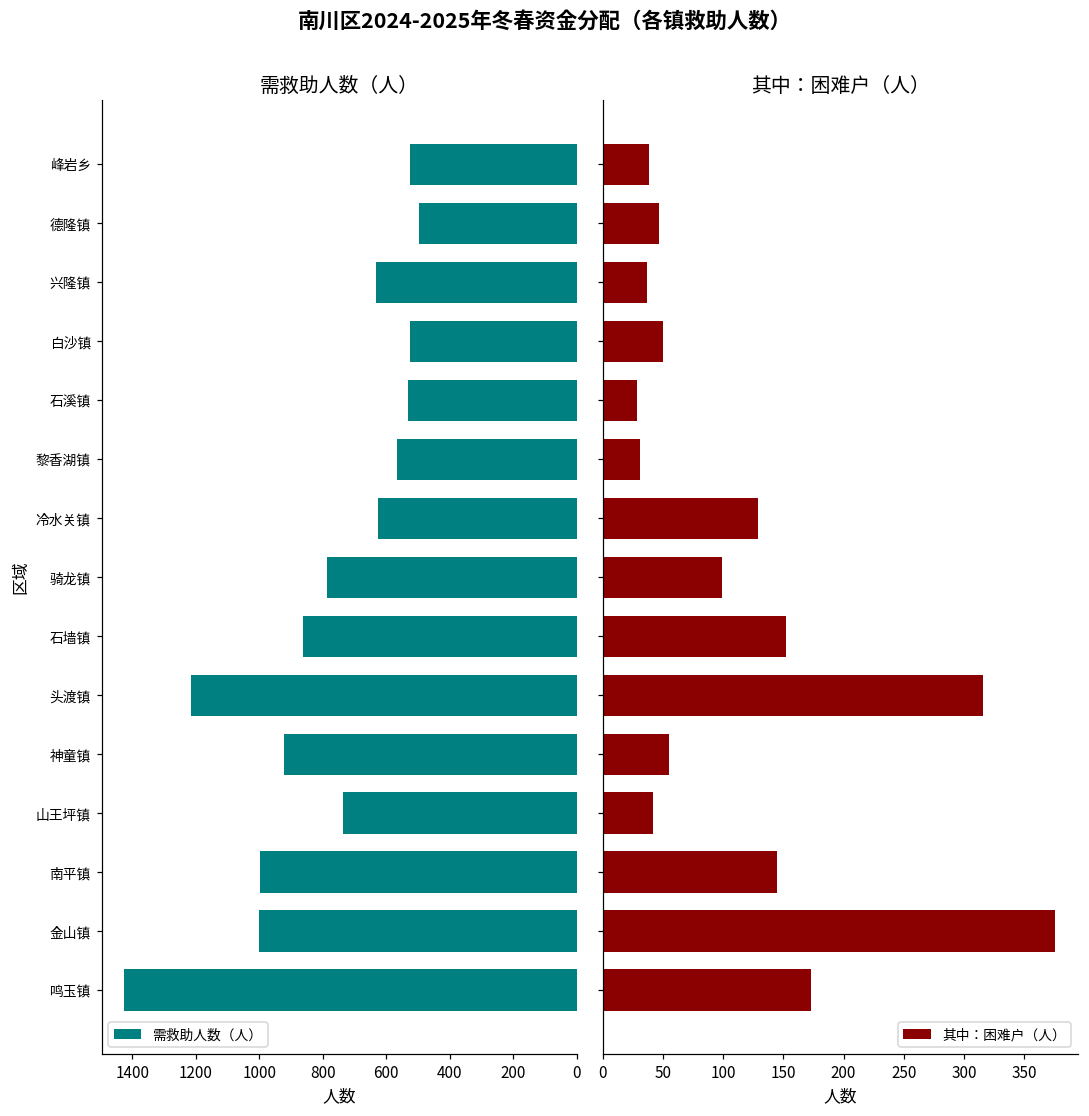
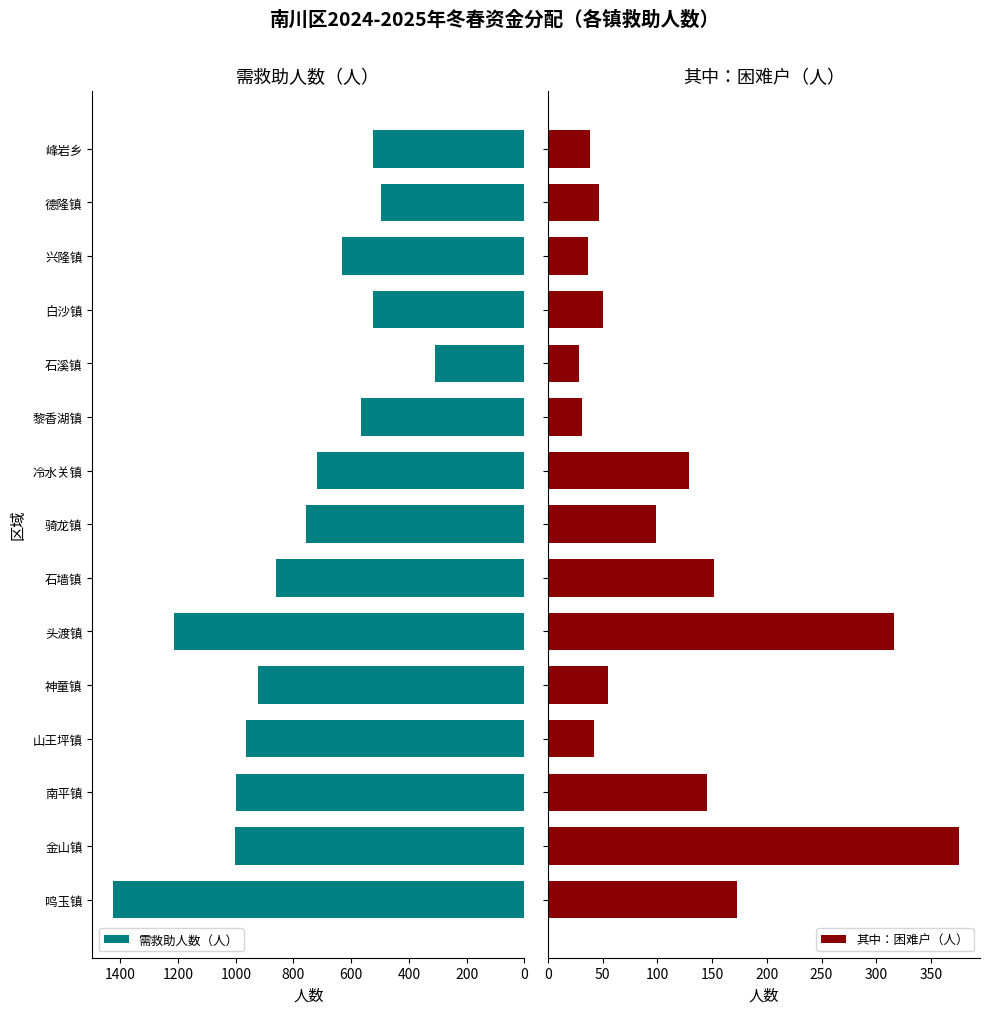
需救助人数（人）, 石溪镇: 530 -> 310
需救助人数（人）, 冷水关镇: 630 -> 720
需救助人数（人）, 骑龙镇: 790 -> 760
需救助人数（人）, 山王坪镇: 740 -> 960
